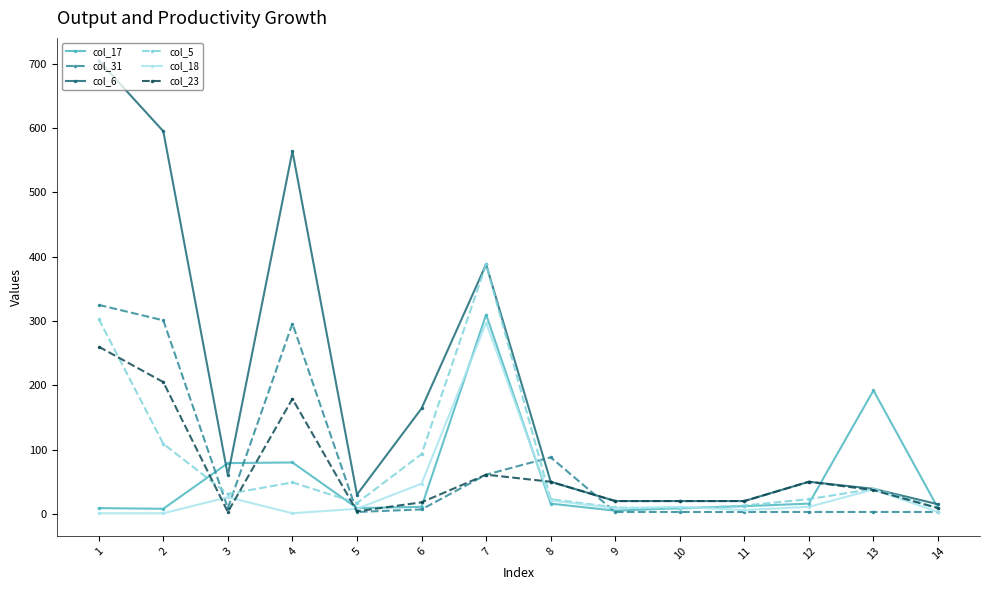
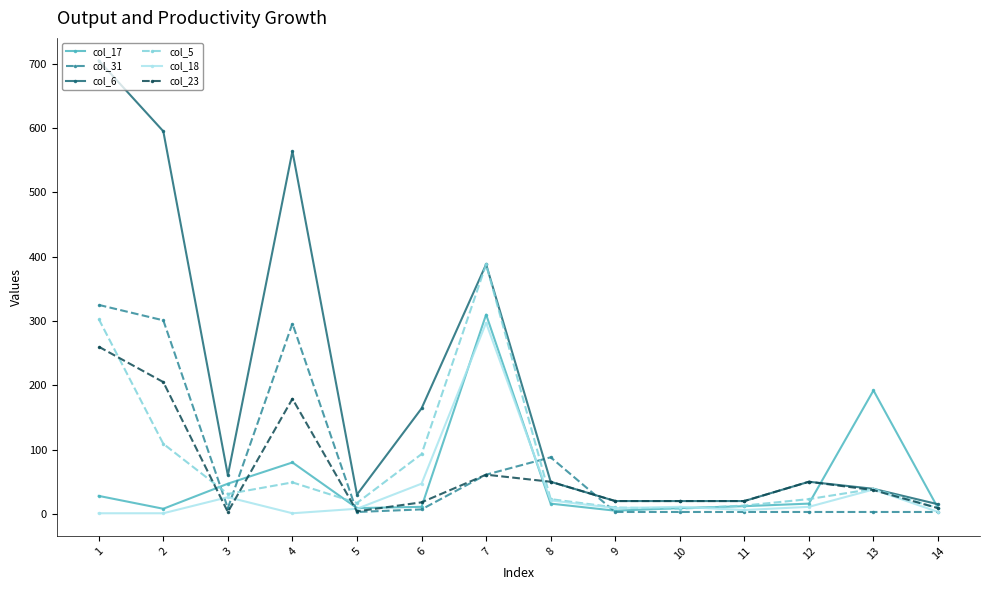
col_17, 1: 10 -> 30
col_17, 3: 80 -> 50
